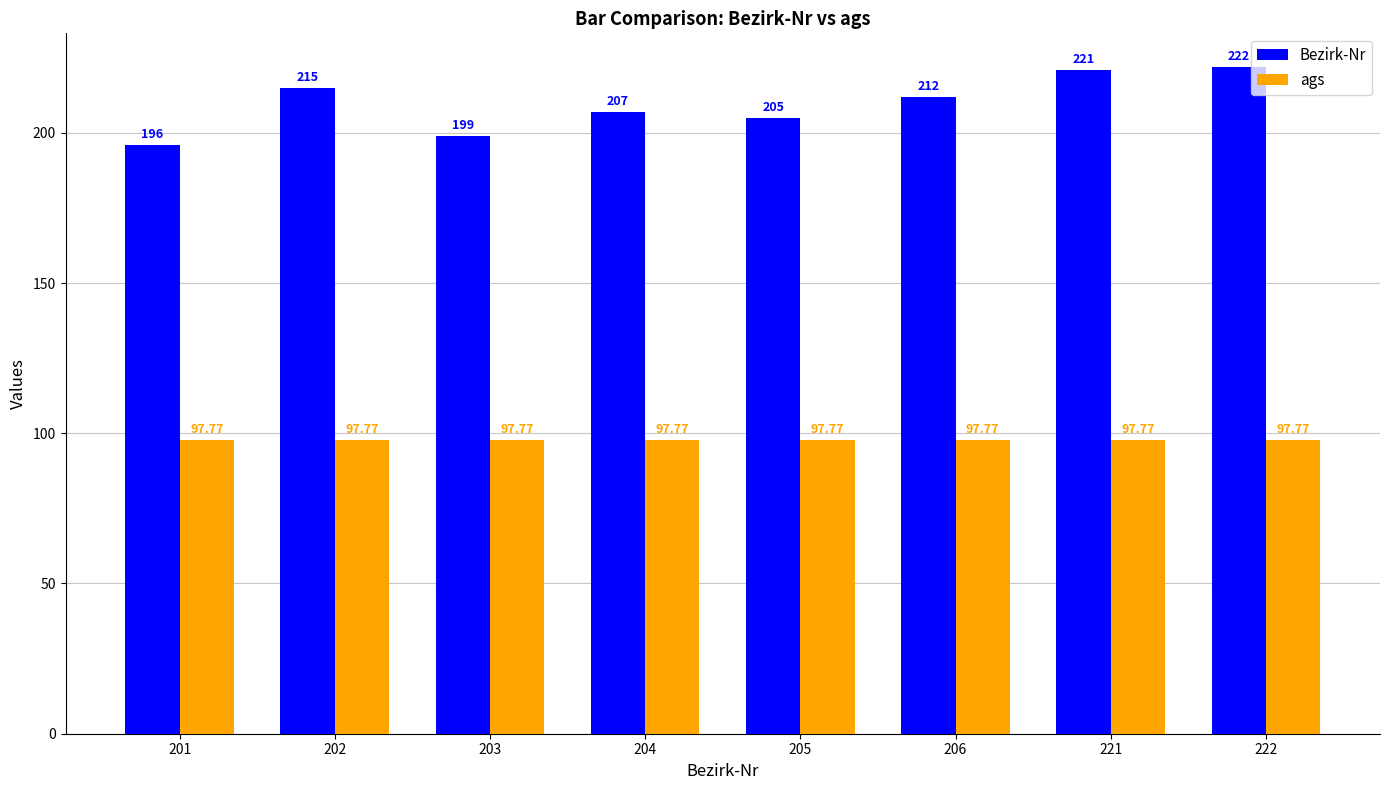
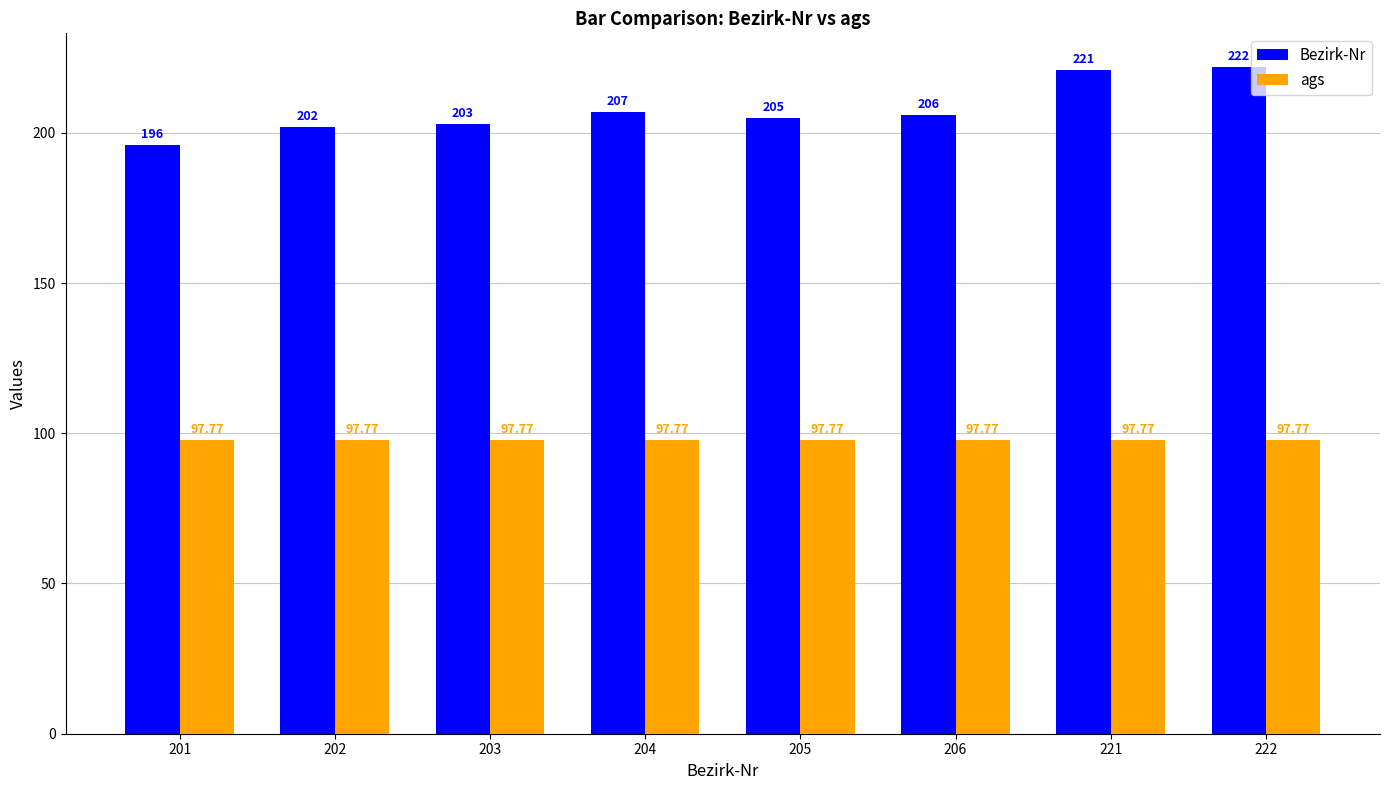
Bezirk-Nr, 202: 215 -> 202
Bezirk-Nr, 203: 199 -> 203
Bezirk-Nr, 206: 212 -> 206
